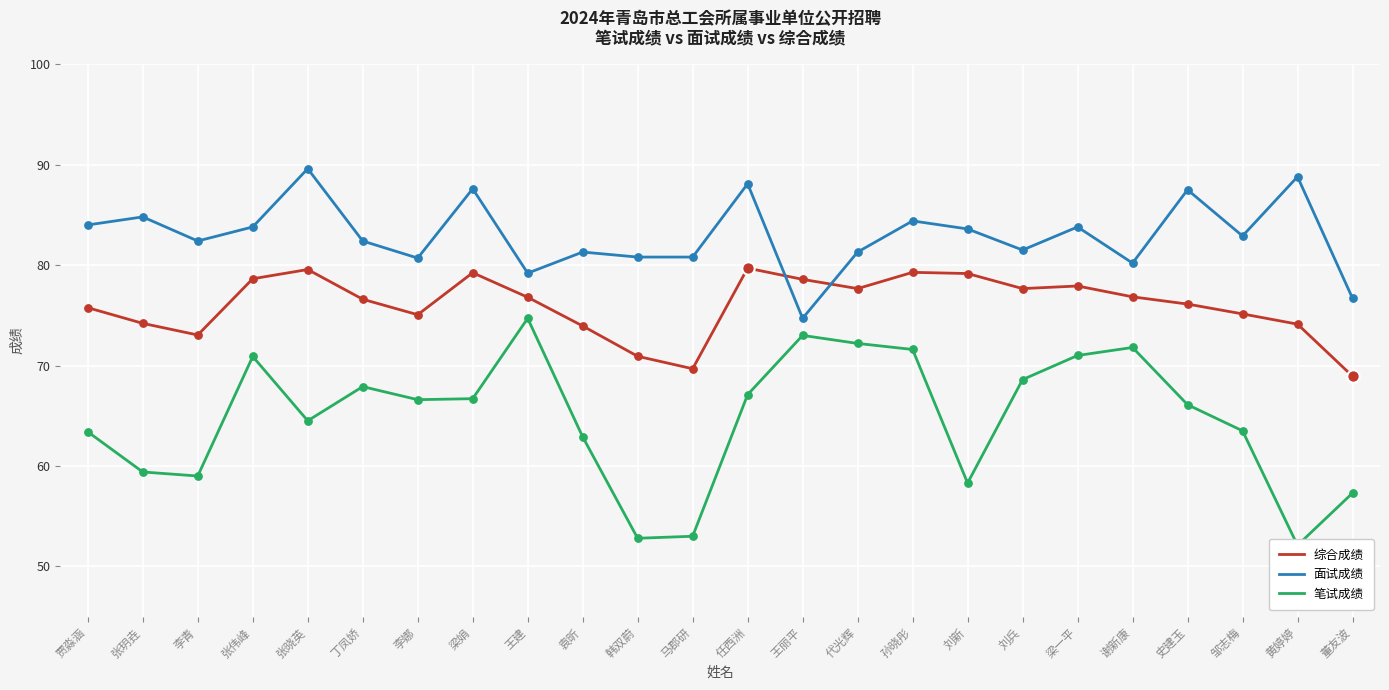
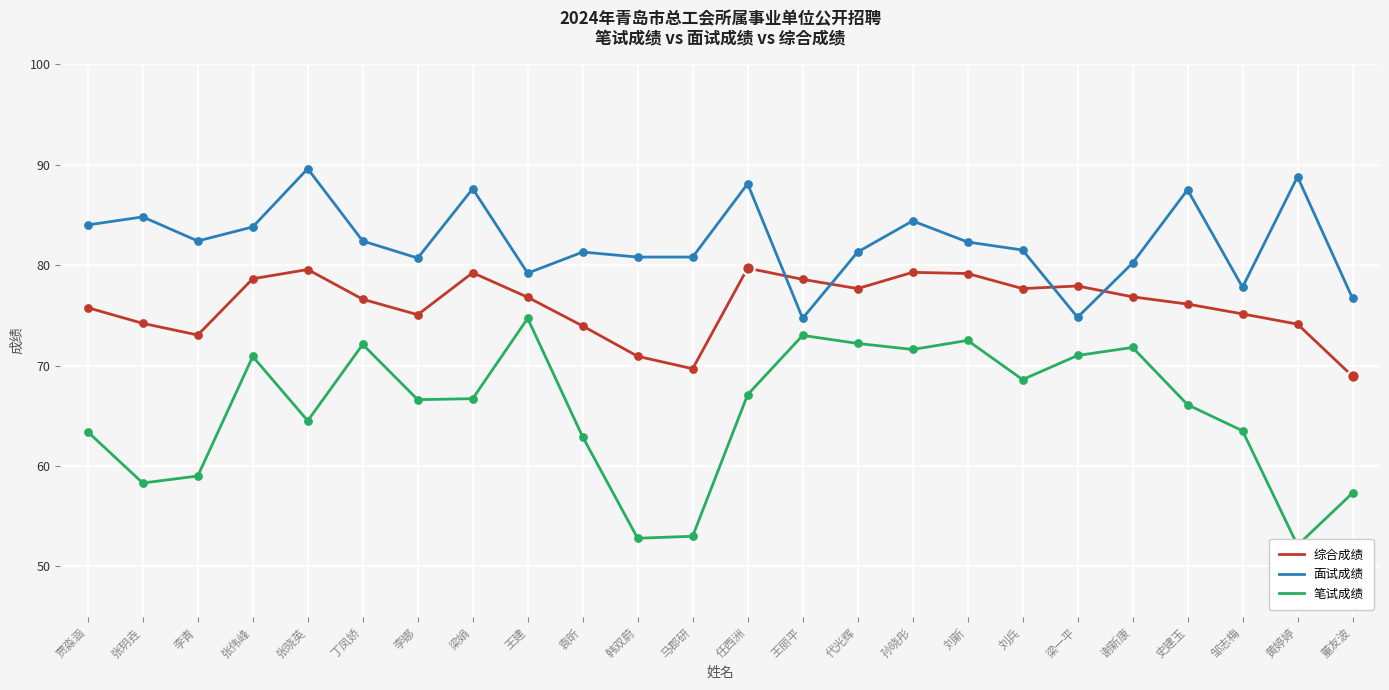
笔试成绩, 张玥垚: 59.4 -> 58.3
笔试成绩, 丁凤娇: 67.9 -> 72.1
面试成绩, 刘新: 83.6 -> 82.3
笔试成绩, 刘新: 58.3 -> 72.5
面试成绩, 梁一平: 83.8 -> 74.8
面试成绩, 邹志梅: 82.9 -> 77.8
